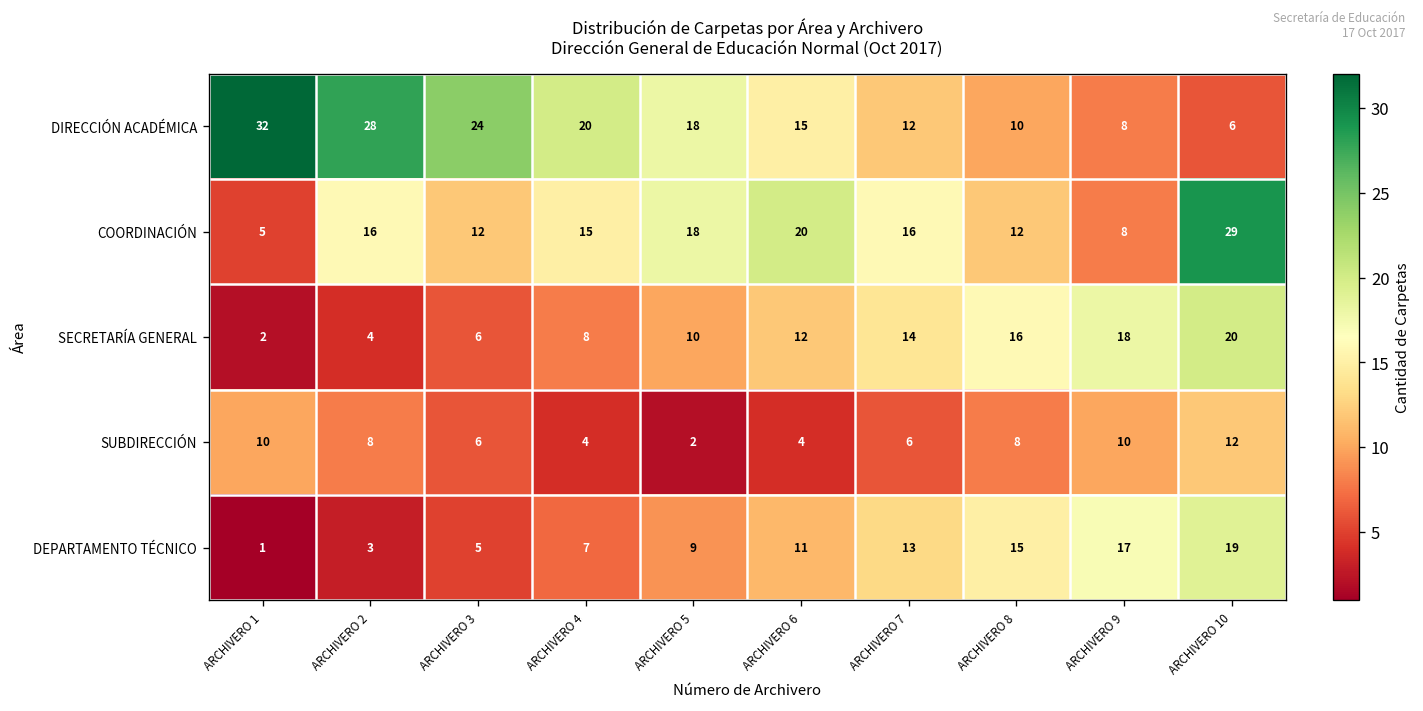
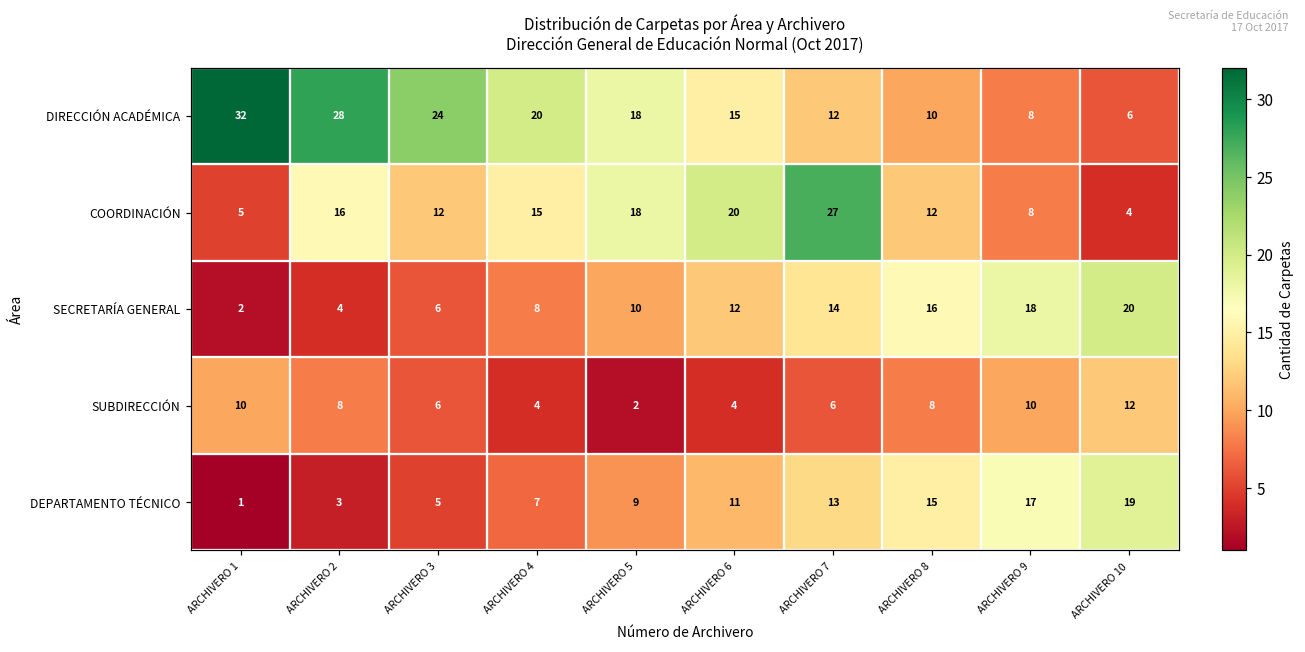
COORDINACIÓN, ARCHIVERO 7: 16 -> 27
COORDINACIÓN, ARCHIVERO 10: 29 -> 4
